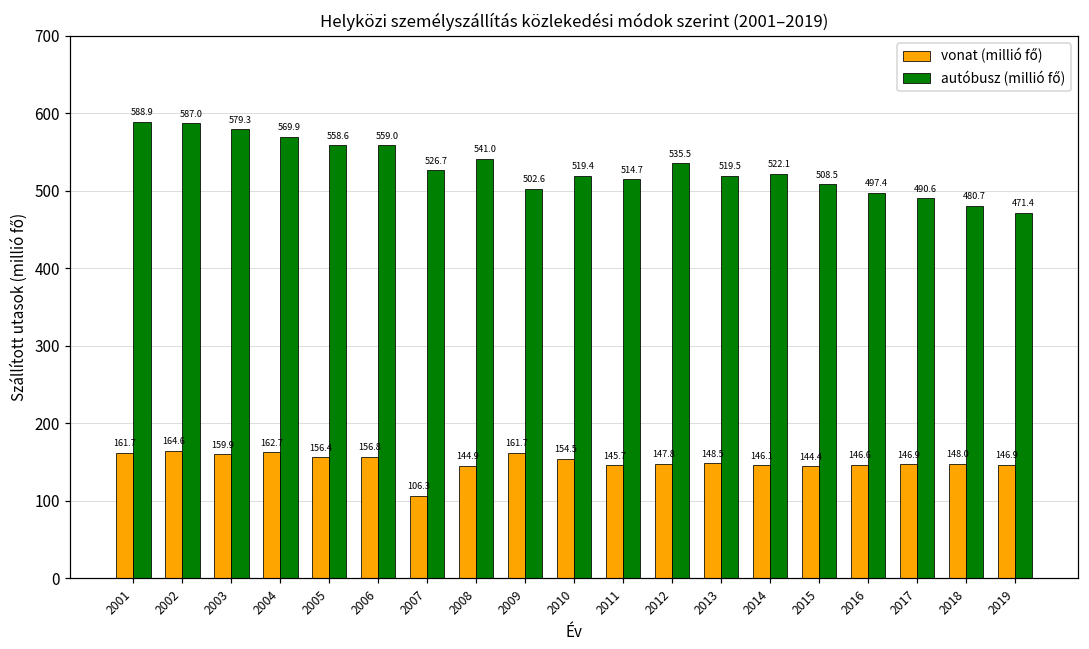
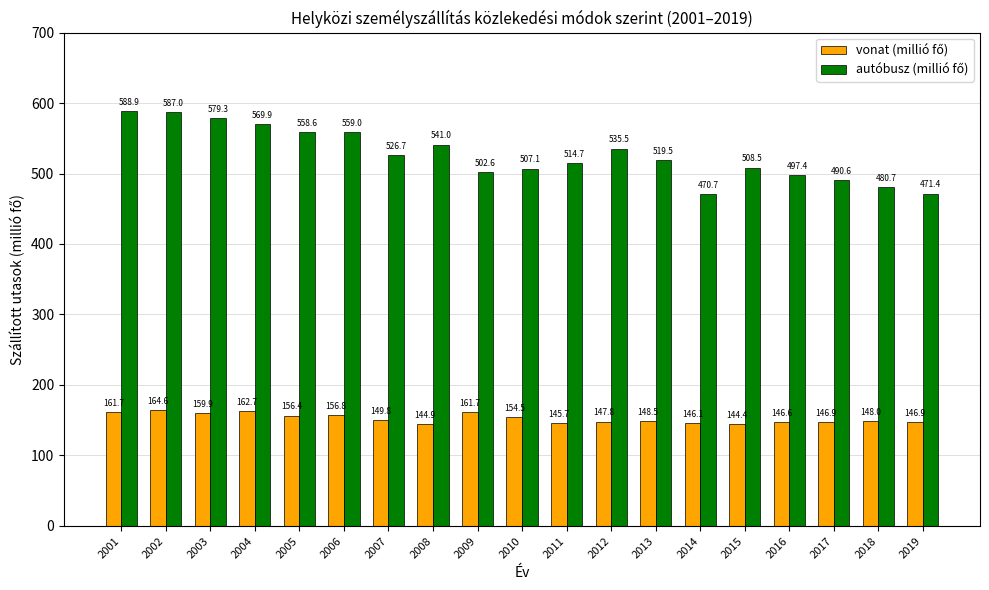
vonat (millió fő), 2007: 106.3 -> 149.8
autóbusz (millió fő), 2010: 519.4 -> 507.1
autóbusz (millió fő), 2014: 522.1 -> 470.7
